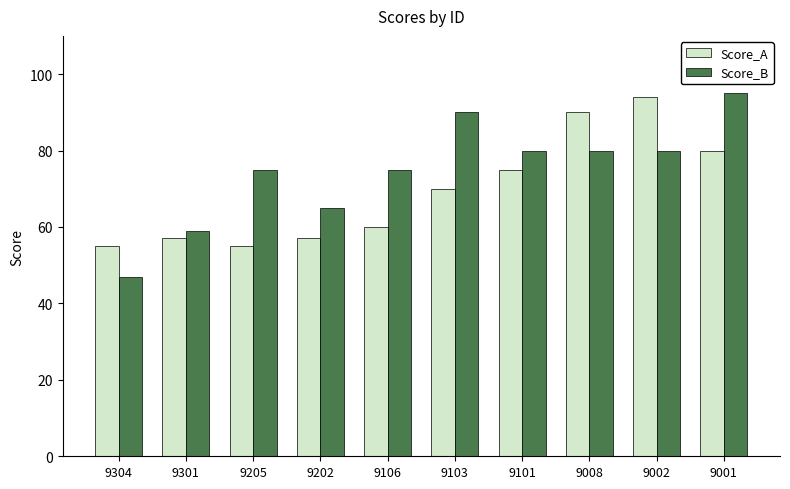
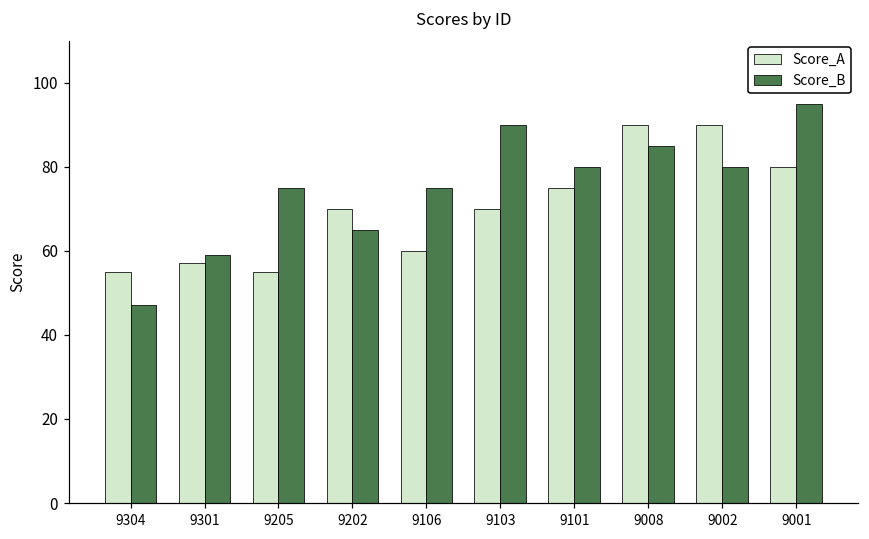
Score_A, 9202: 57 -> 70
Score_B, 9008: 80 -> 85
Score_A, 9002: 94 -> 90
